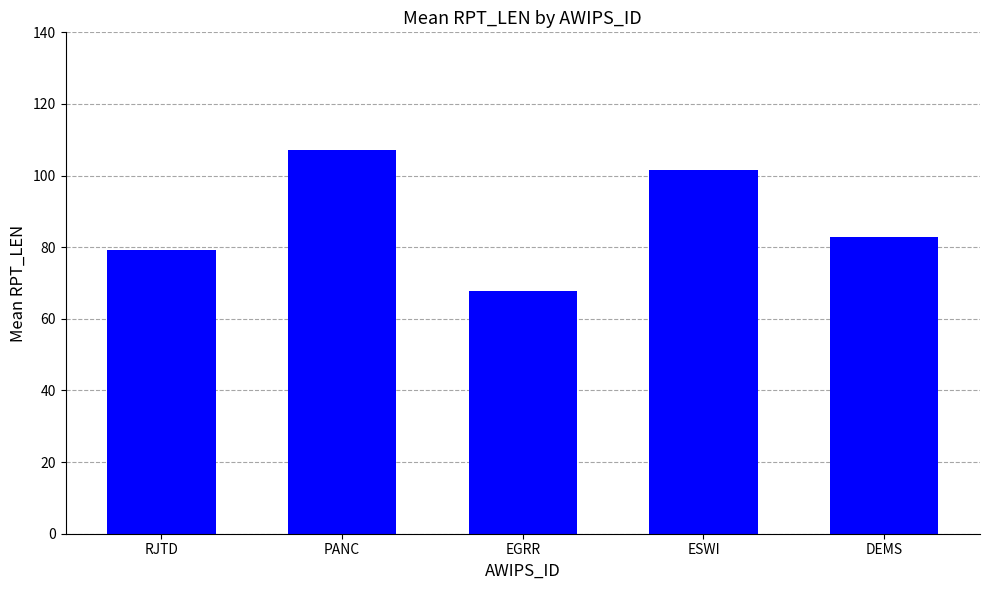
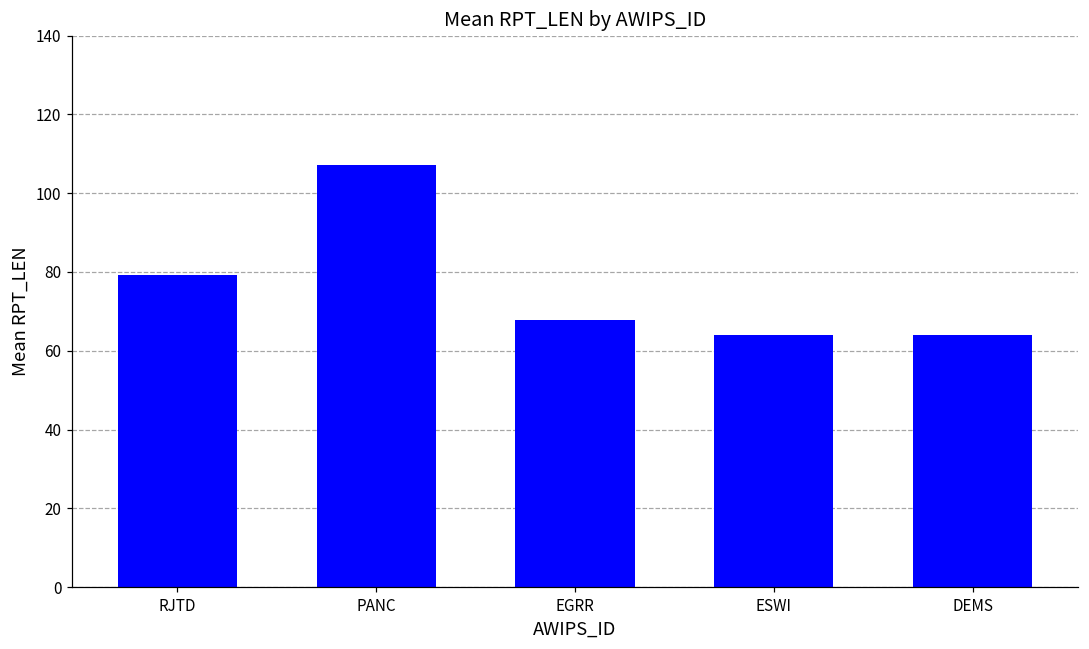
ESWI: 102 -> 64
DEMS: 83 -> 64
